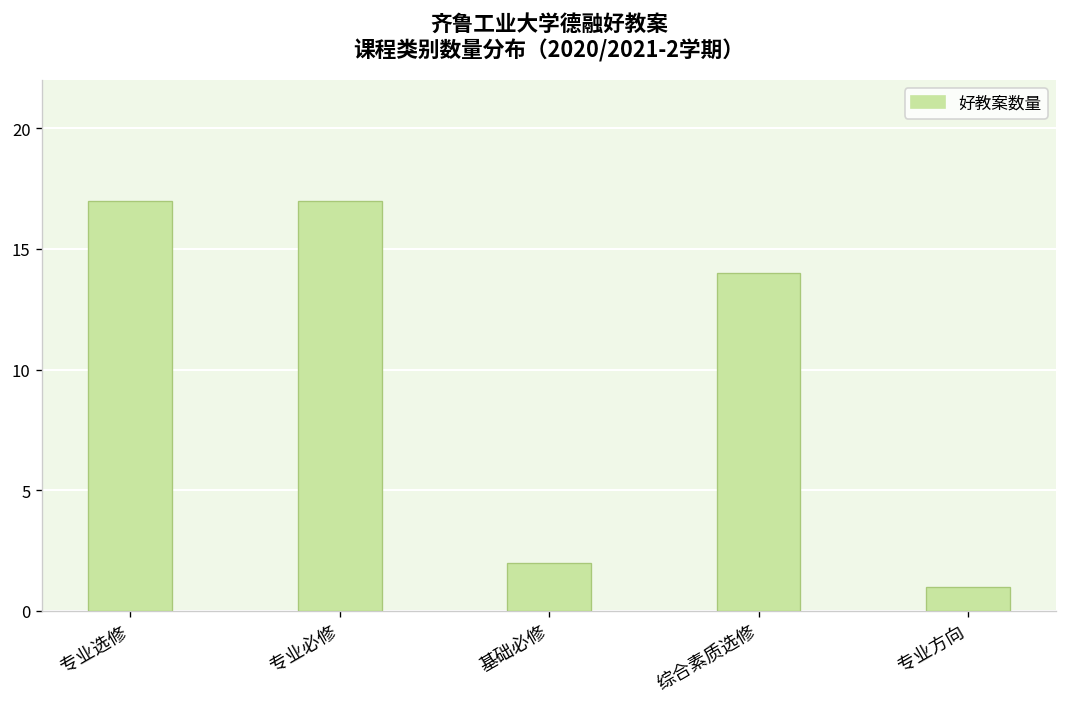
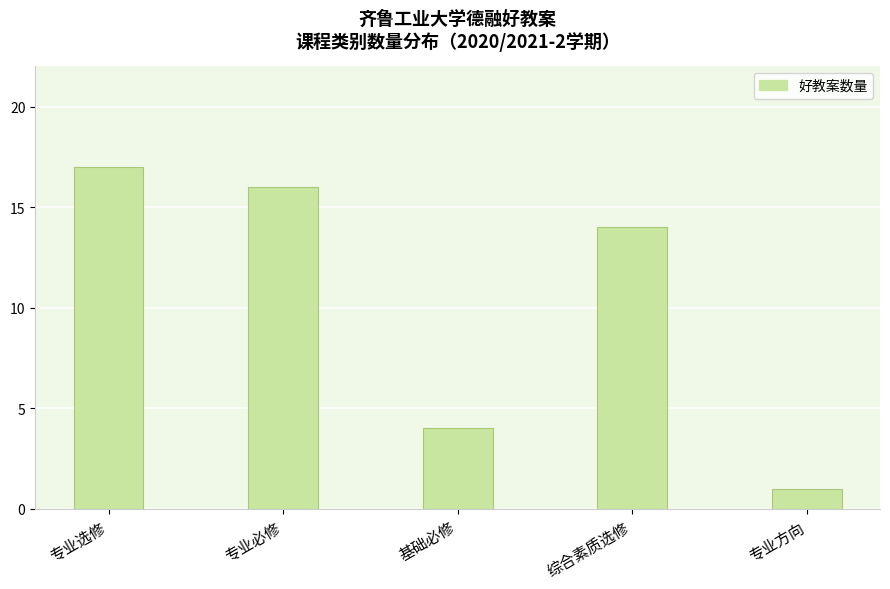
专业必修: 17 -> 16
基础必修: 2 -> 4
